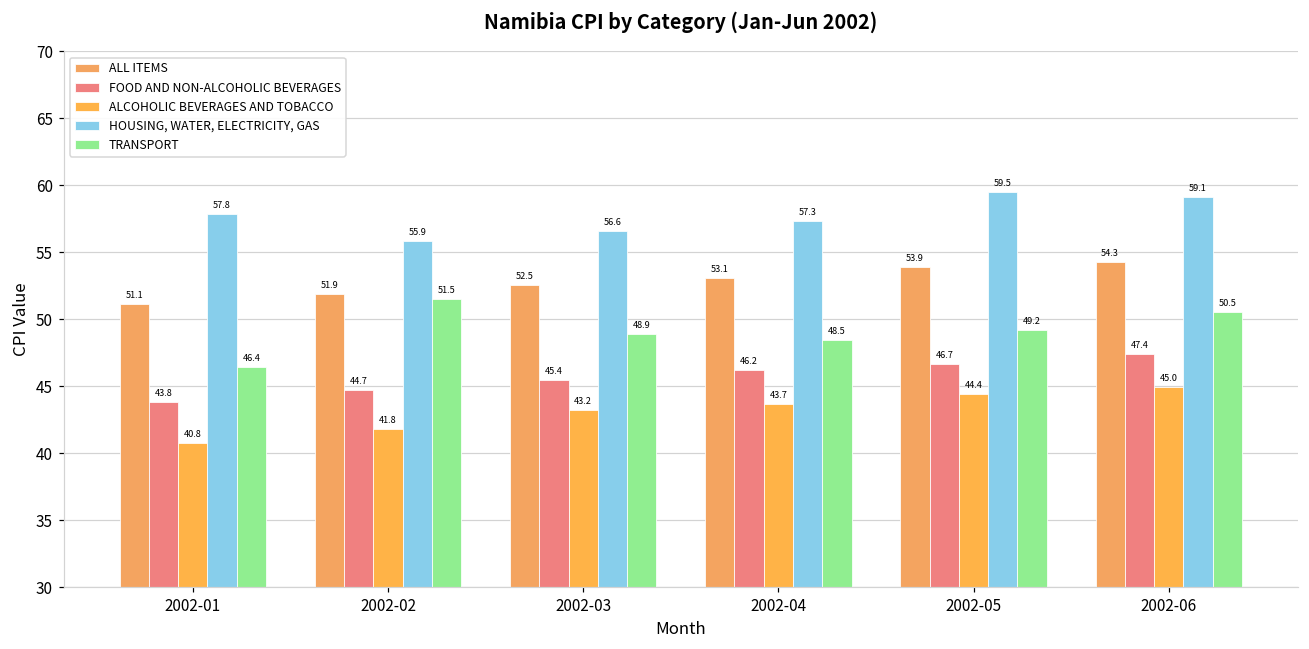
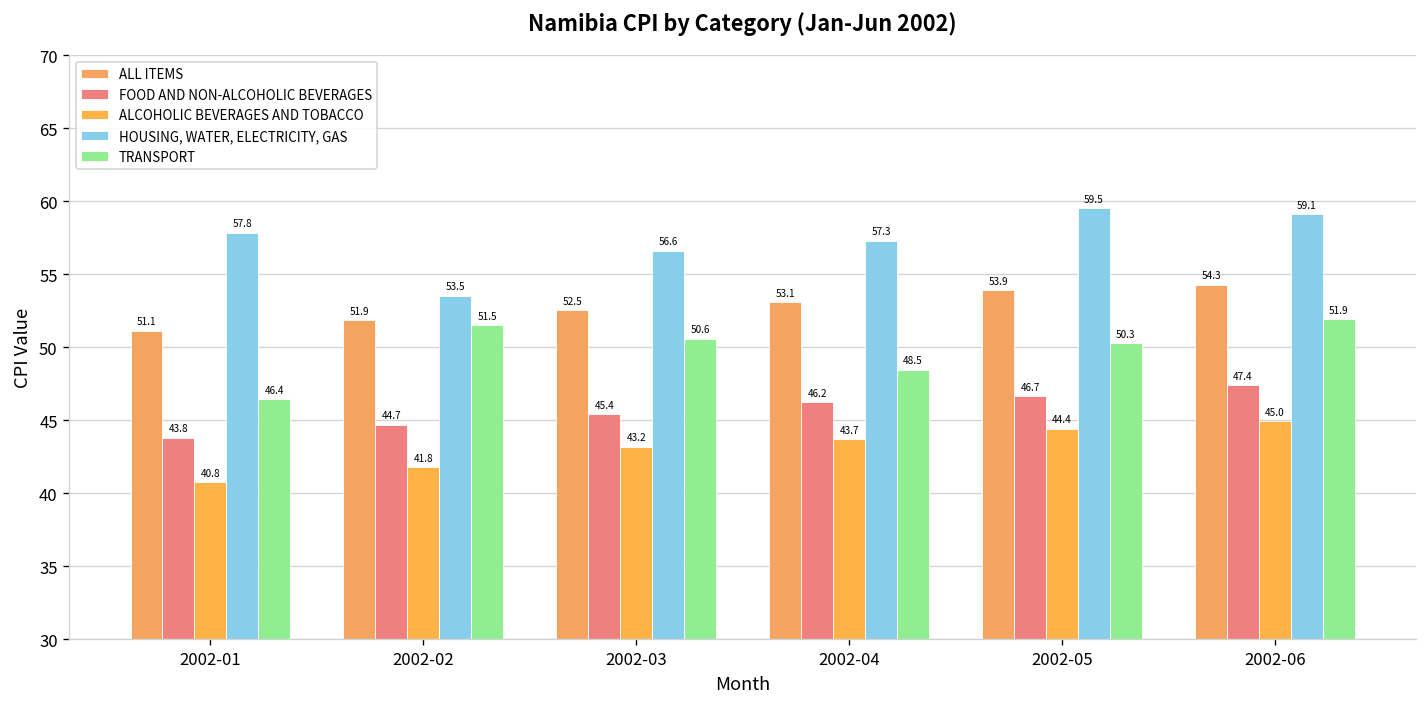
HOUSING, WATER, ELECTRICITY, GAS, 2002-02: 55.9 -> 53.5
TRANSPORT, 2002-03: 48.9 -> 50.6
TRANSPORT, 2002-05: 49.2 -> 50.3
TRANSPORT, 2002-06: 50.5 -> 51.9
